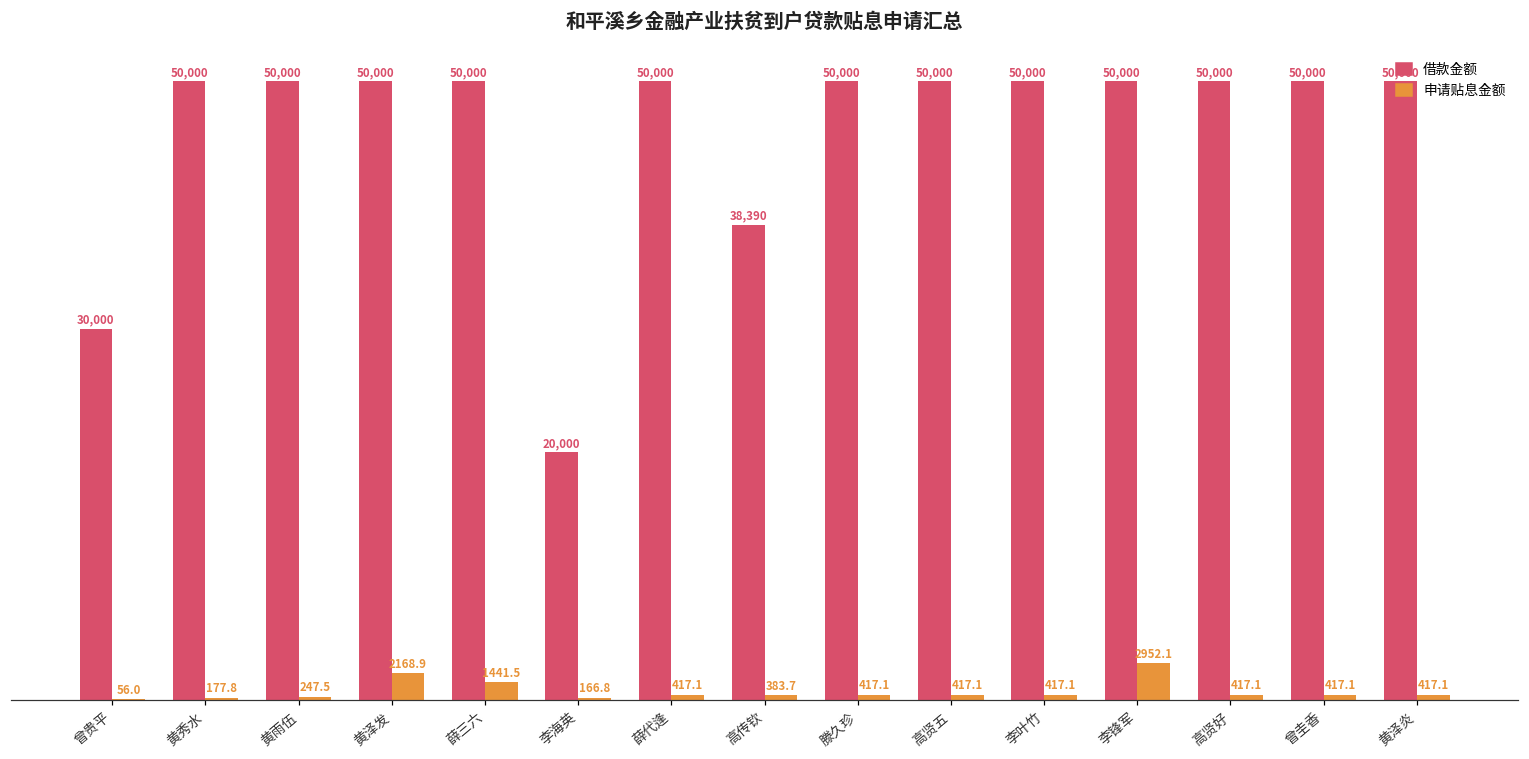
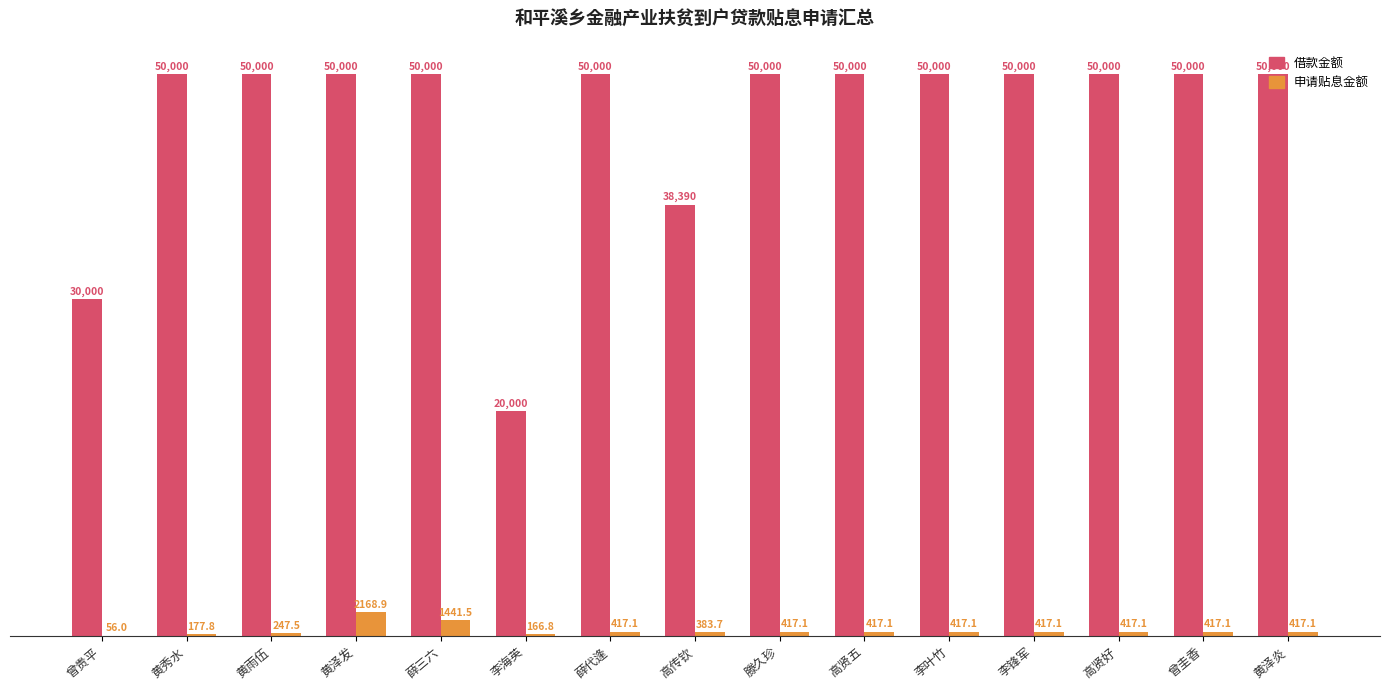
申请贴息金额, 李锋军: 2952.1 -> 417.1
